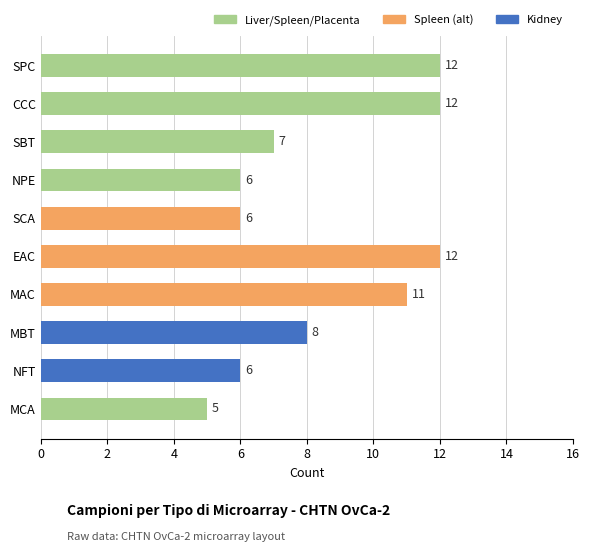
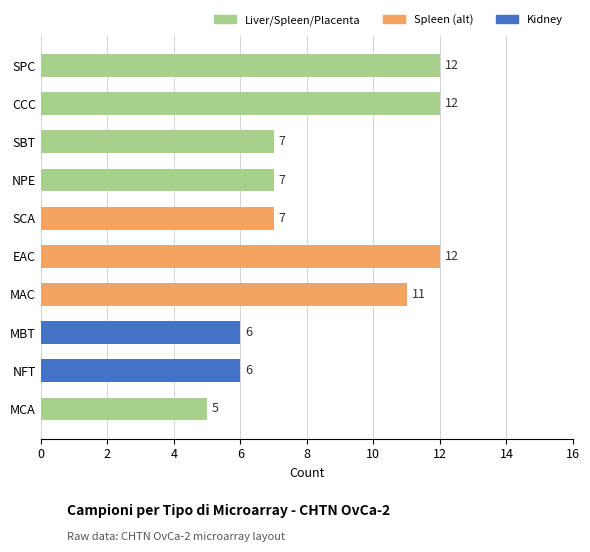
NPE: 6 -> 7
SCA: 6 -> 7
MBT: 8 -> 6
